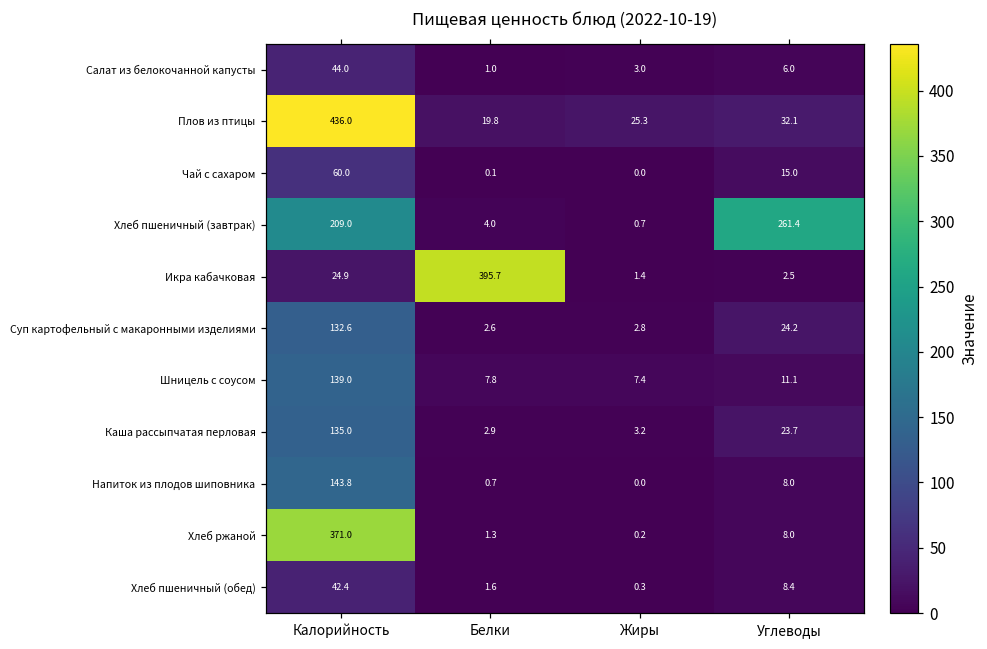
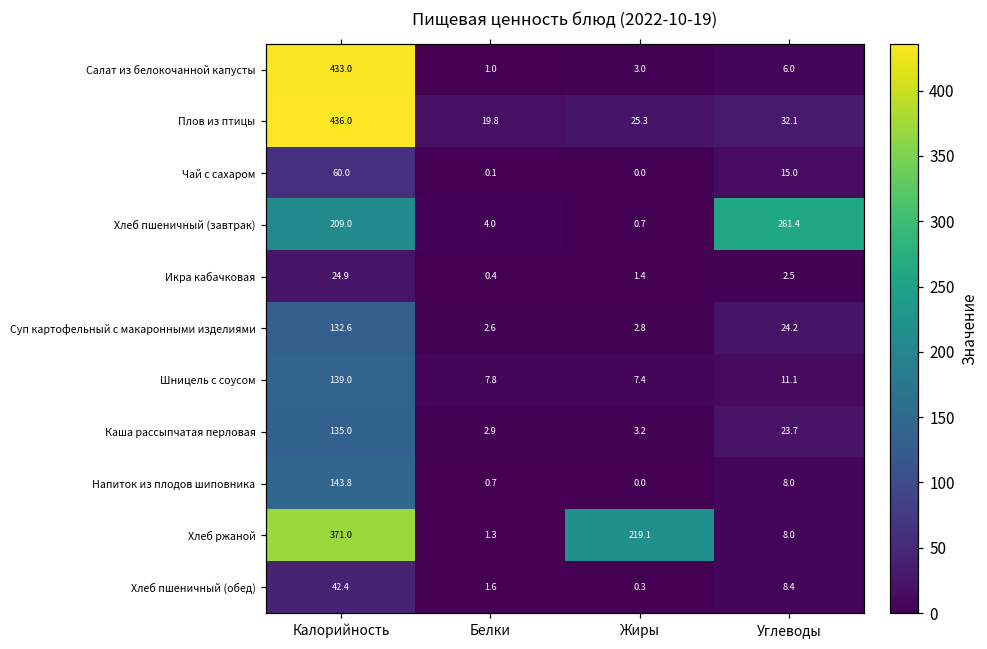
Салат из белокочанной капусты, Калорийность: 44.0 -> 433.0
Икра кабачковая, Белки: 395.7 -> 0.4
Хлеб ржаной, Жиры: 0.2 -> 219.1
